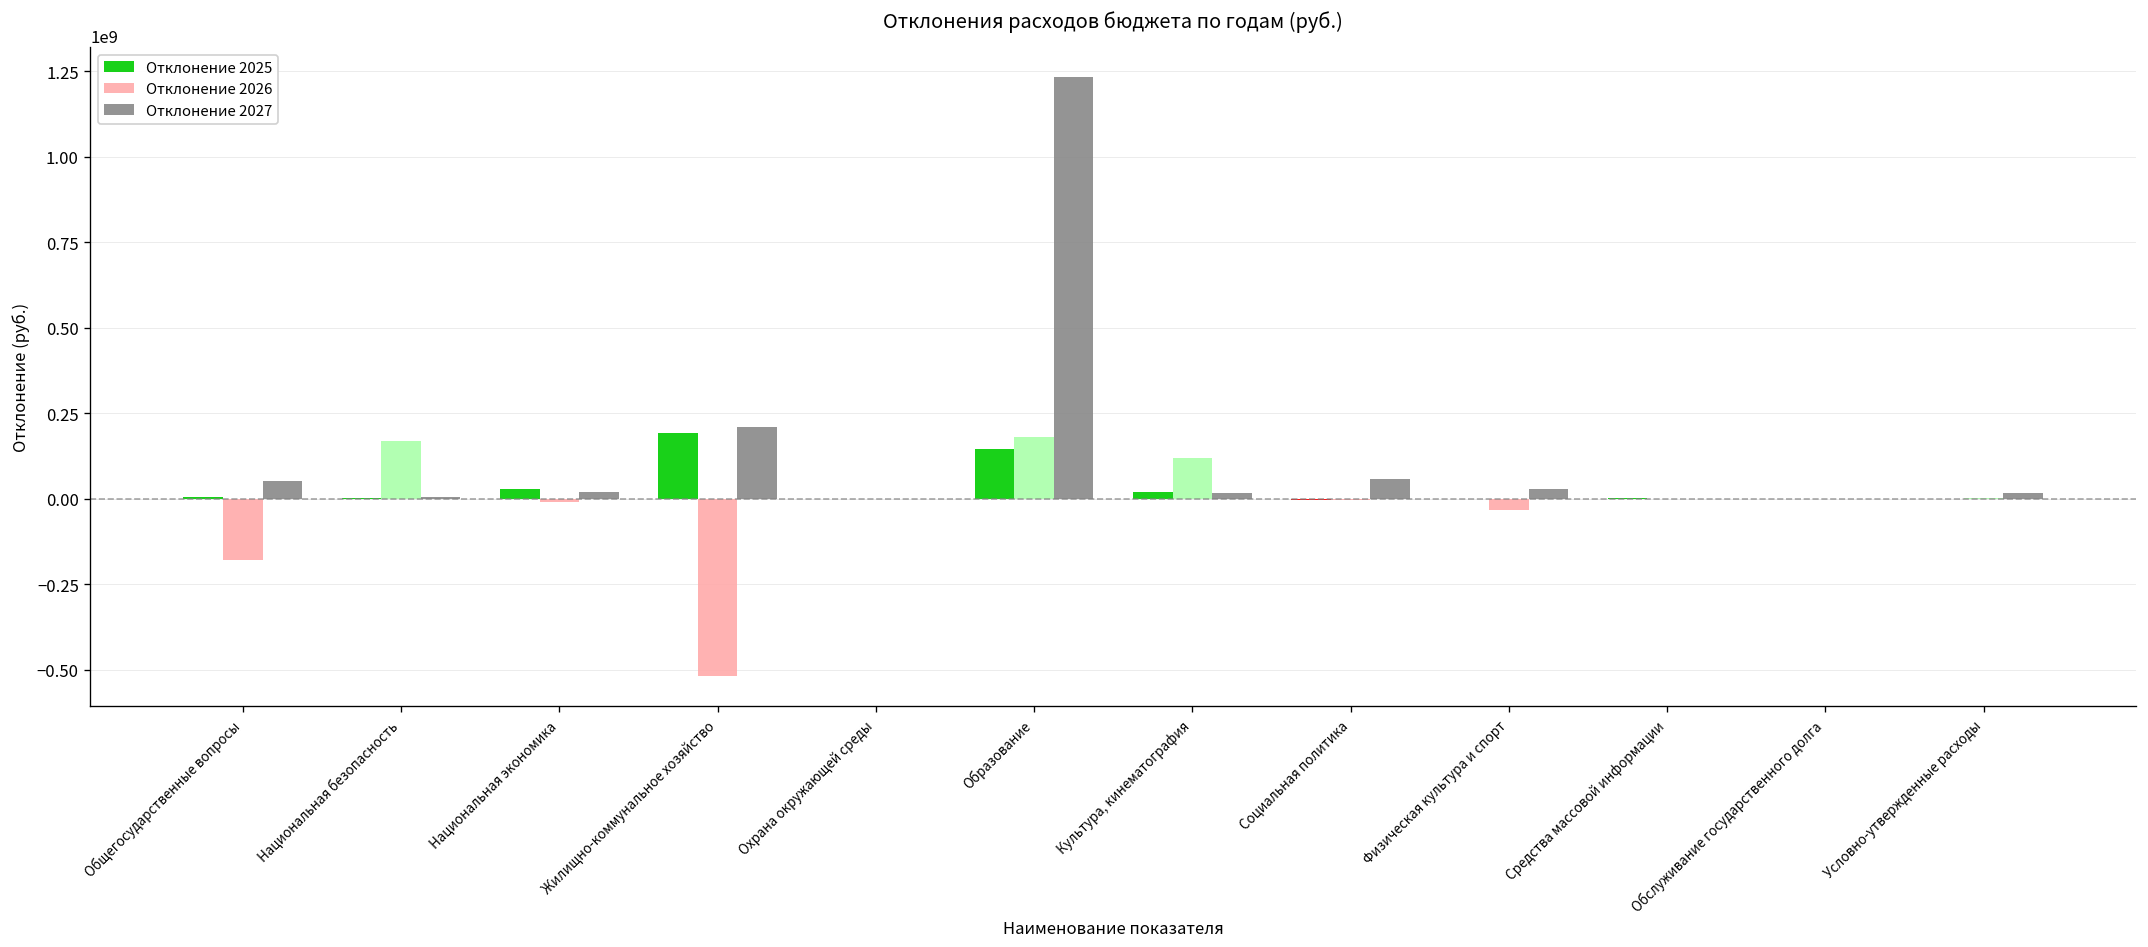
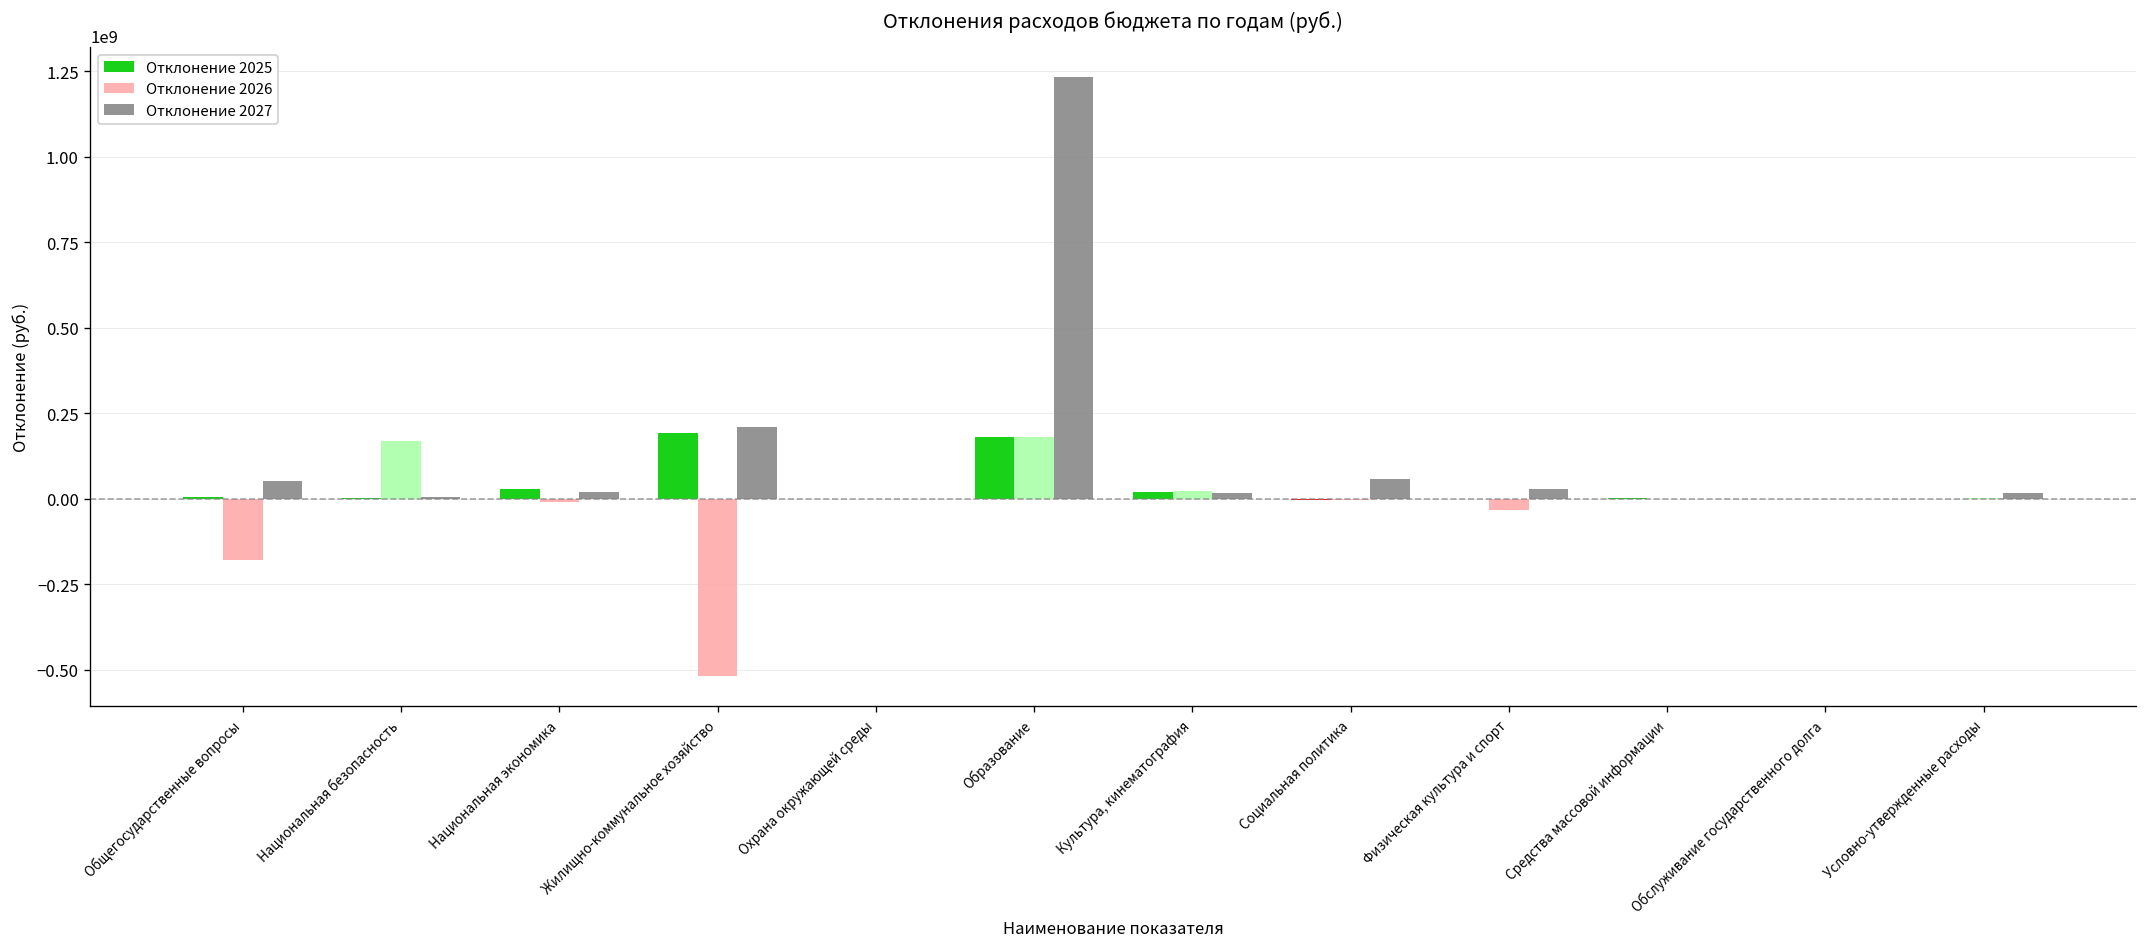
Отклонение 2025, Образование: 140000000 -> 180000000
Отклонение 2026, Культура, кинематография: 120000000 -> 20000000
